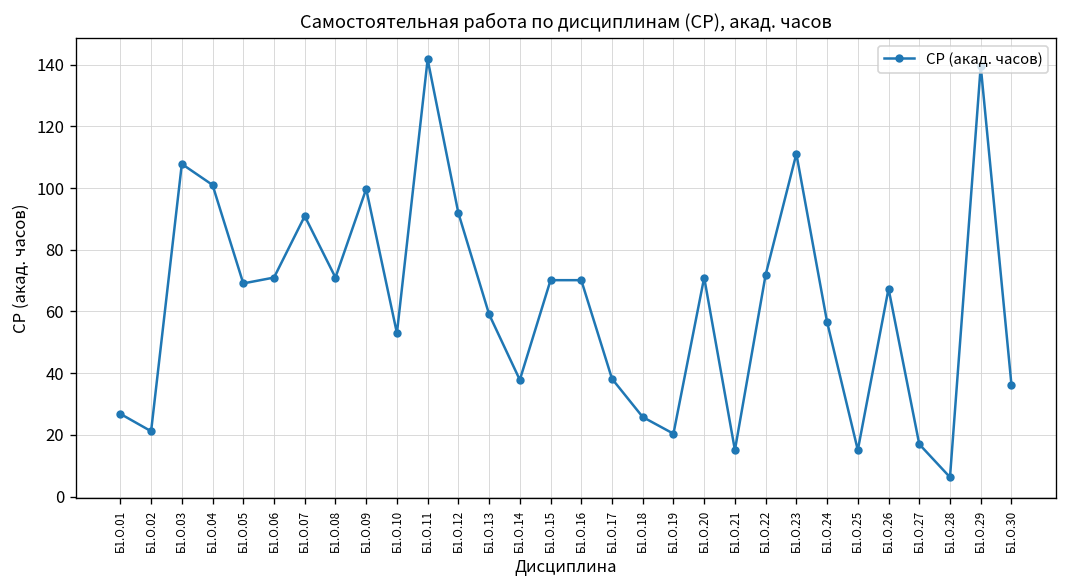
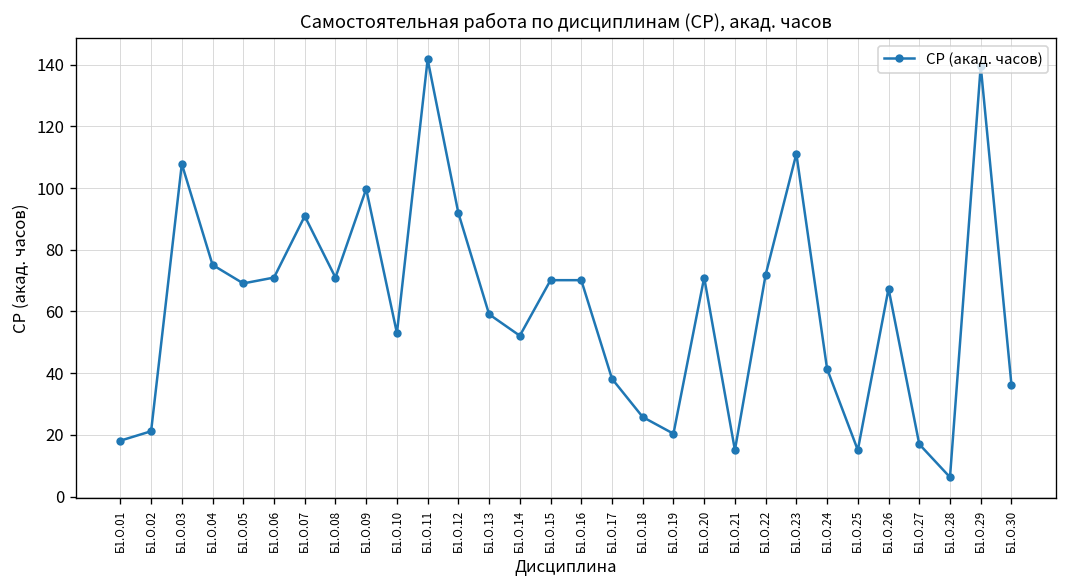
Б1.О.01: 27 -> 18
Б1.О.04: 101 -> 75
Б1.О.14: 38 -> 52
Б1.О.24: 57 -> 41
